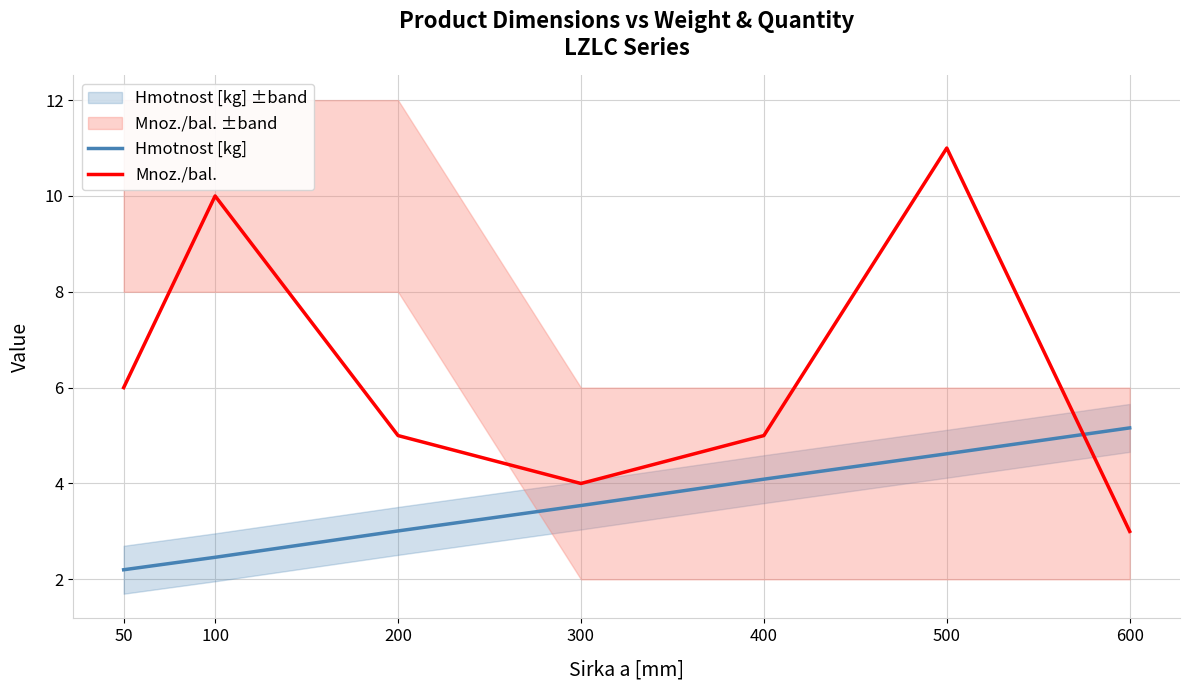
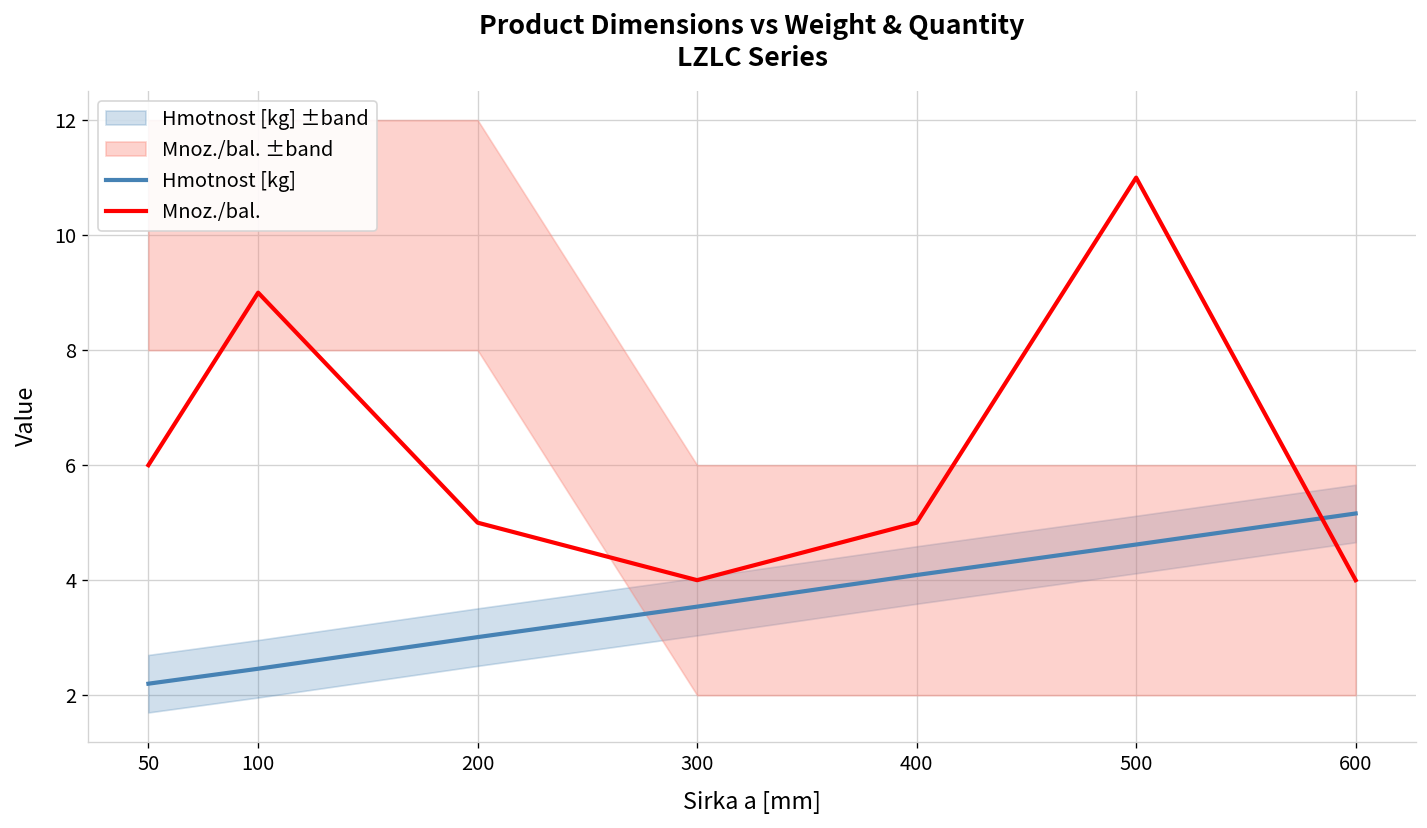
Mnoz./bal., 100: 10 -> 9
Mnoz./bal., 600: 3 -> 4
